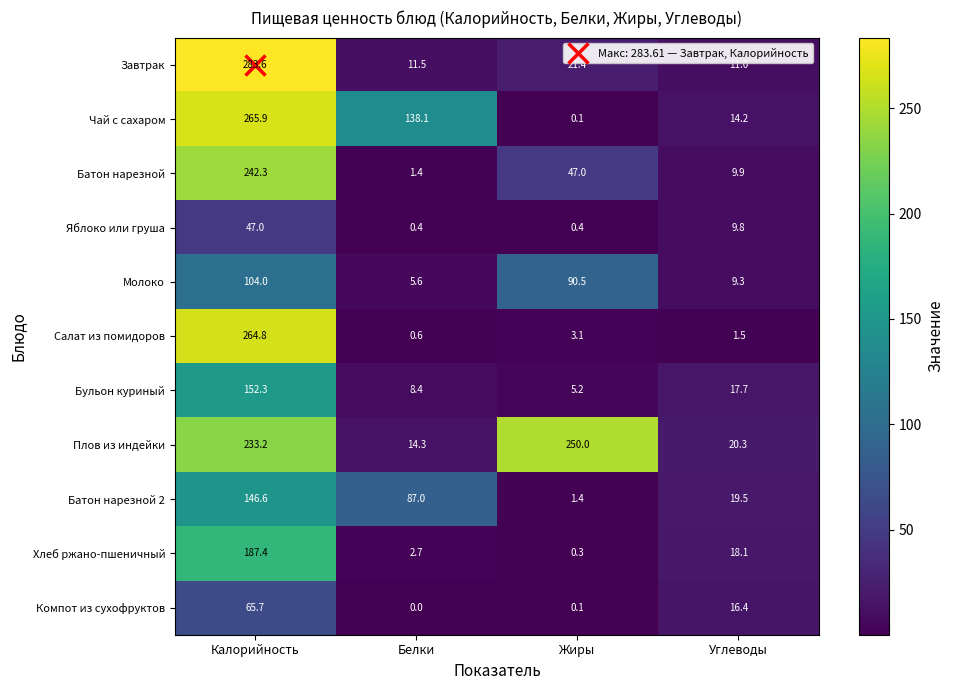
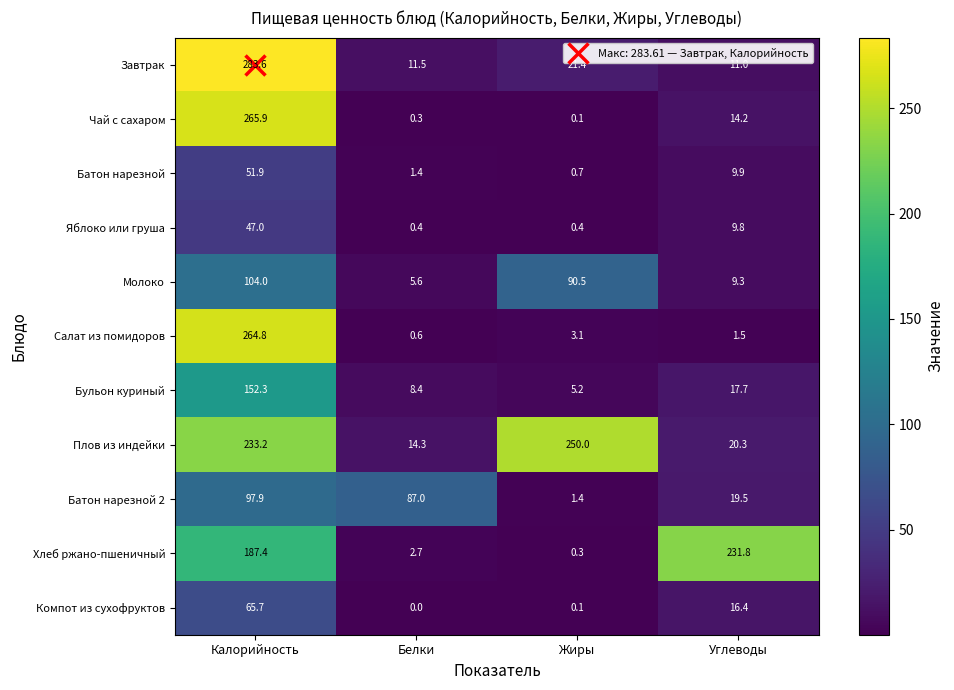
Чай с сахаром, Белки: 138.1 -> 0.3
Батон нарезной, Калорийность: 242.3 -> 51.9
Батон нарезной, Жиры: 47.0 -> 0.7
Батон нарезной 2, Калорийность: 146.6 -> 97.9
Хлеб ржано-пшеничный, Углеводы: 18.1 -> 231.8
